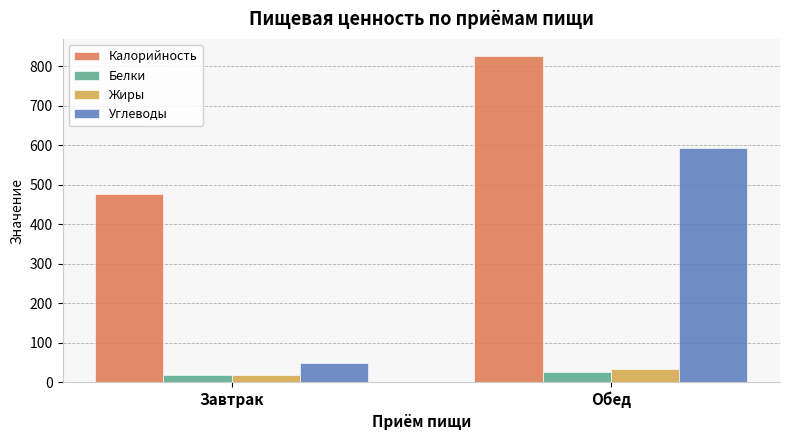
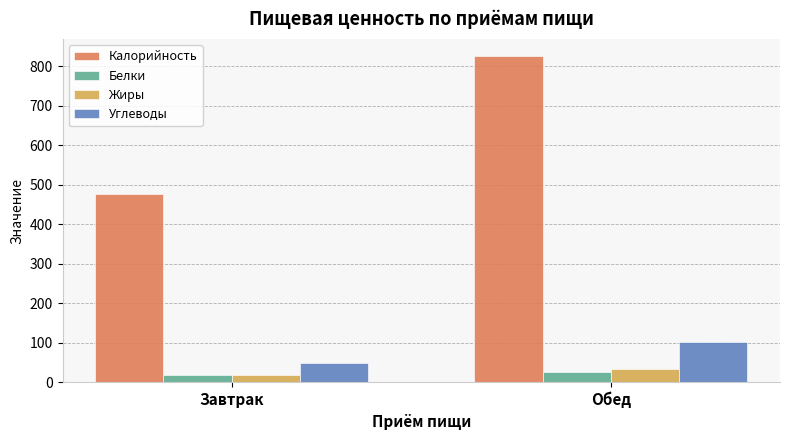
Углеводы, Обед: 590 -> 100
